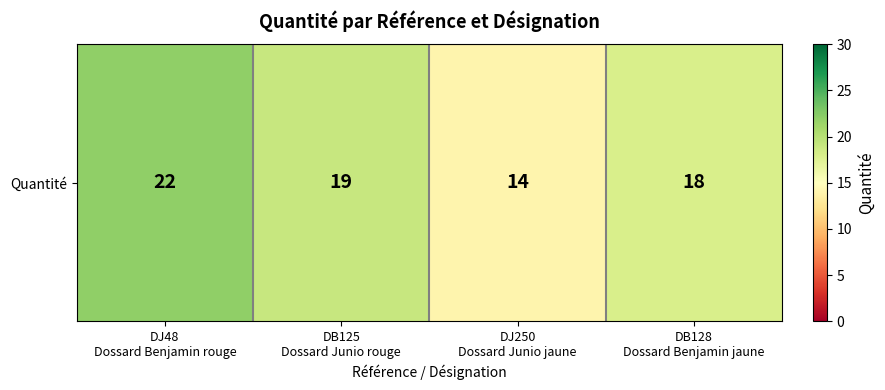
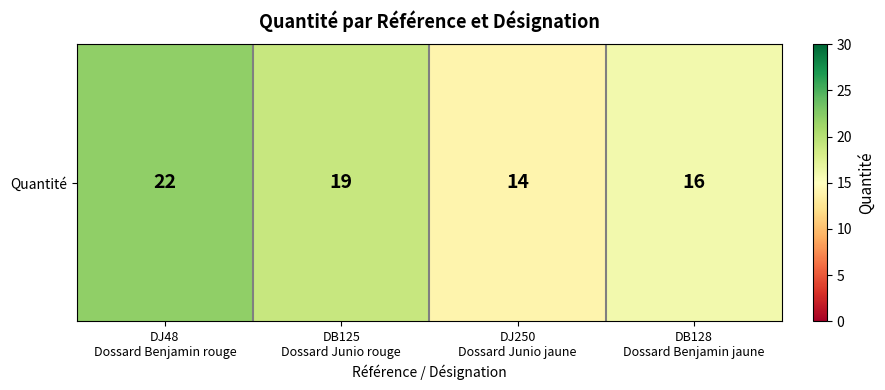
Quantité, DB128 Dossard Benjamin jaune: 18 -> 16
